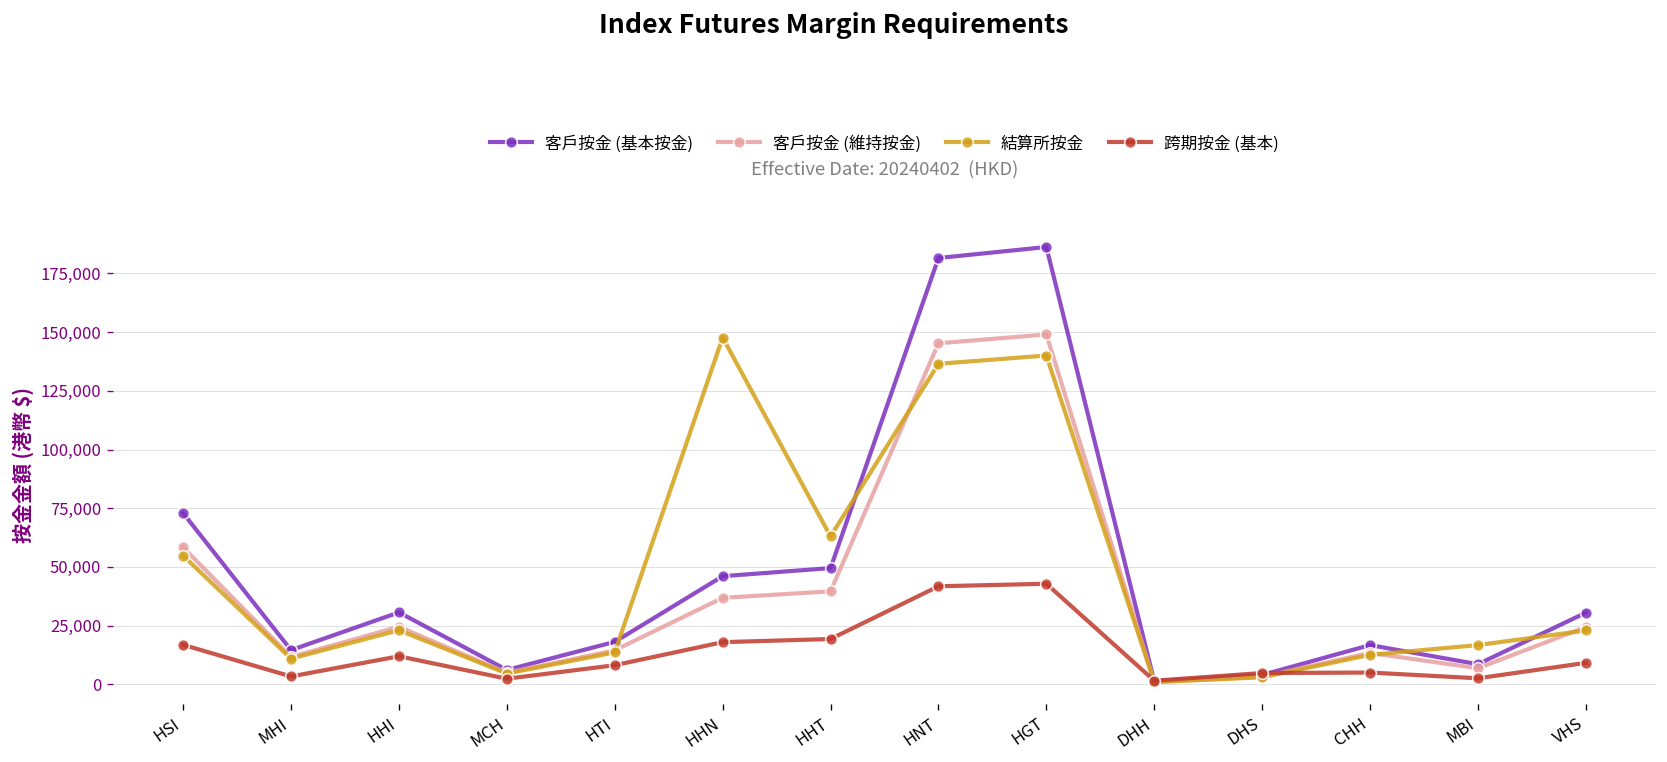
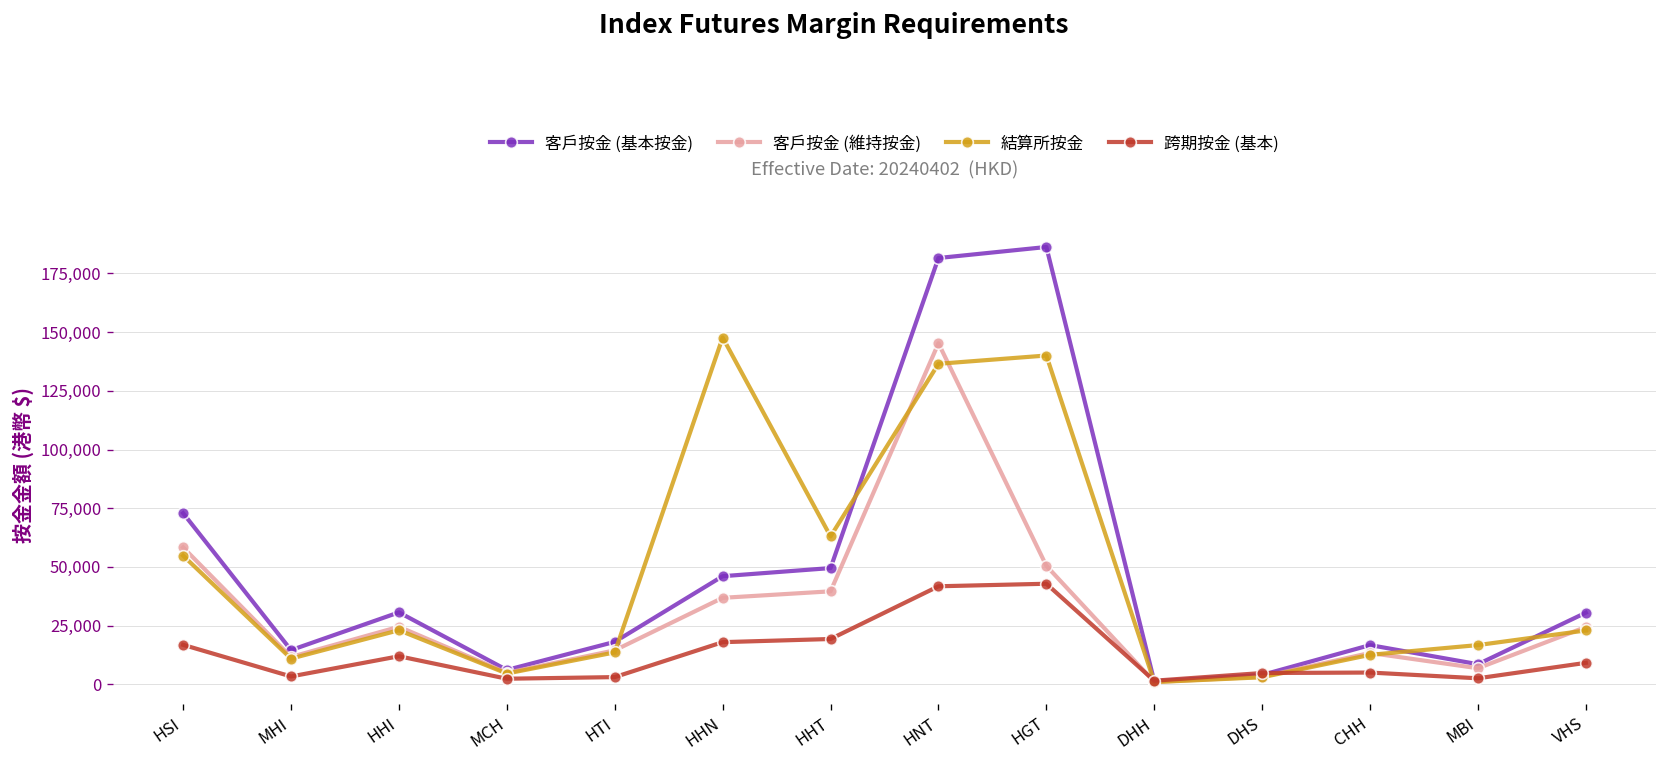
跨期按金 (基本), HTI: 8,000 -> 3,000
客戶按金 (維持按金), HGT: 149,000 -> 50,000
